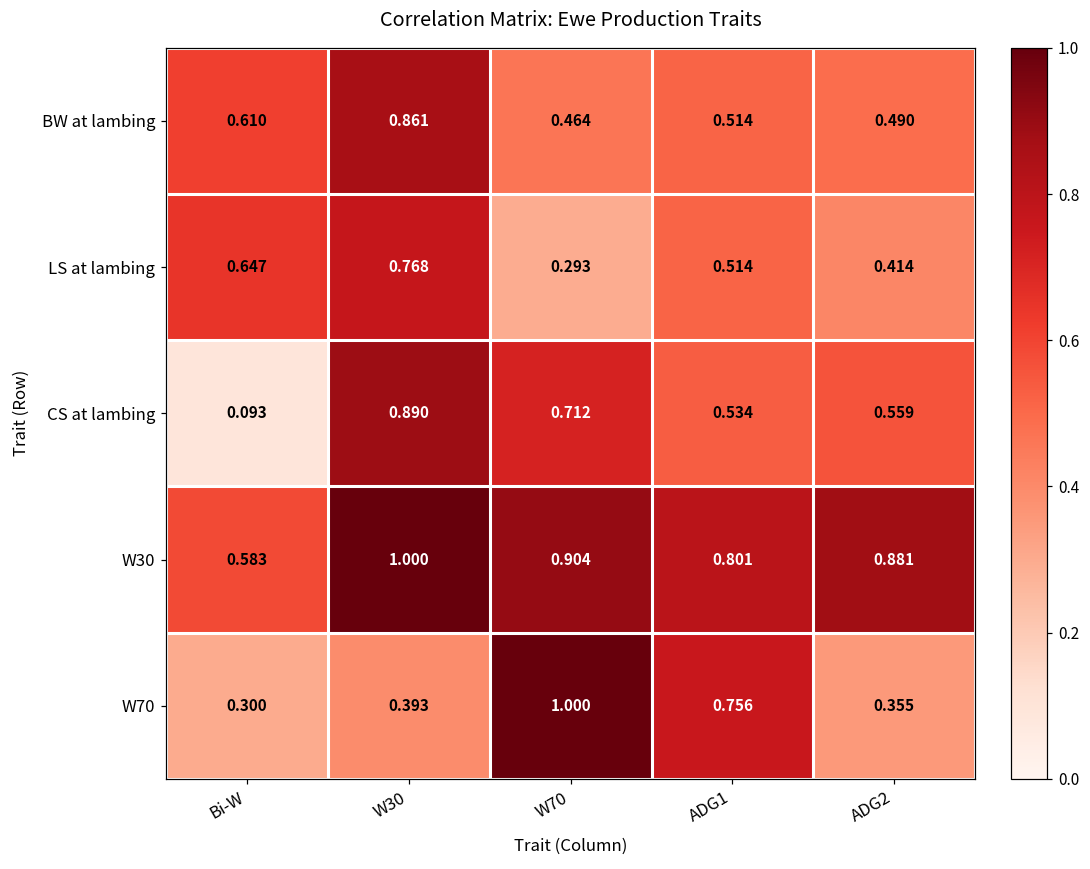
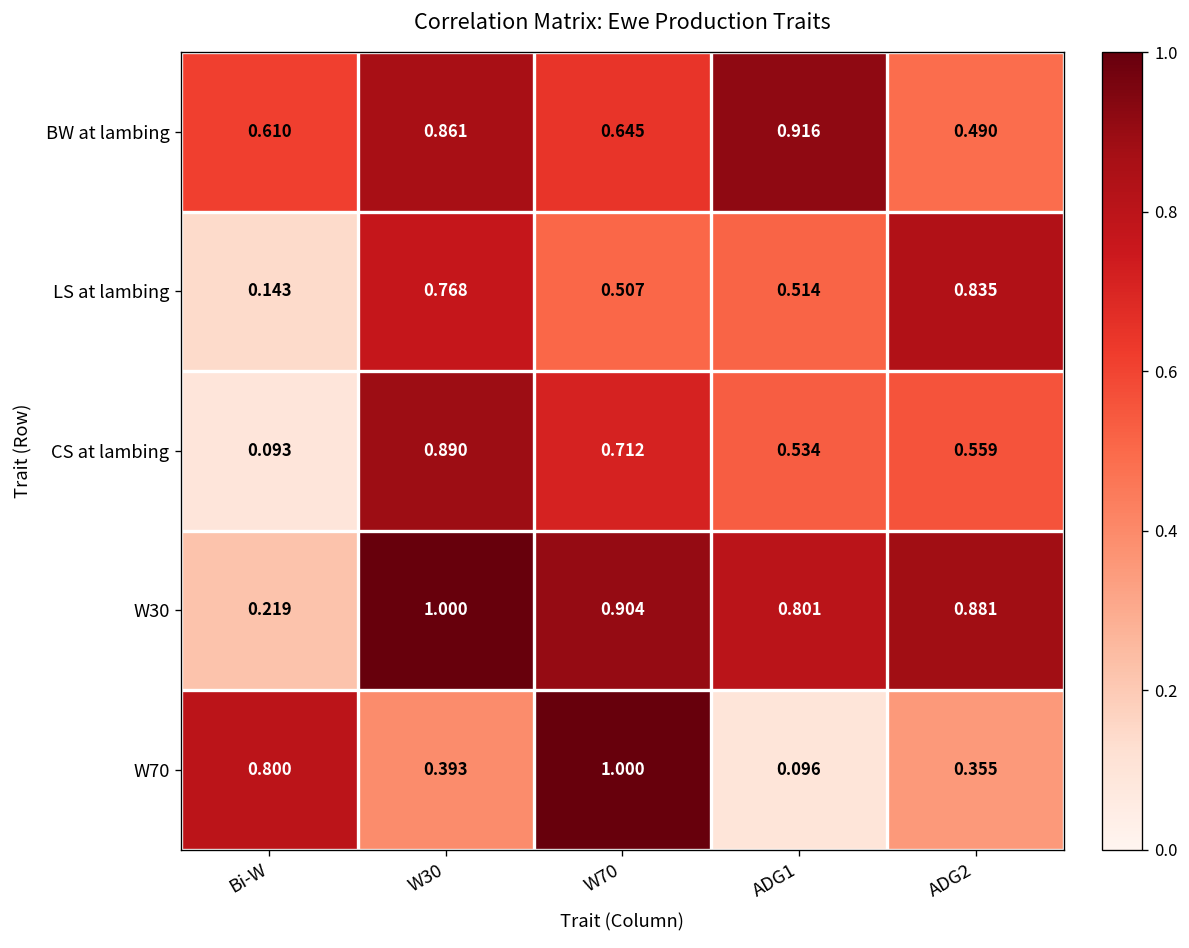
BW at lambing, W70: 0.464 -> 0.645
BW at lambing, ADG1: 0.514 -> 0.916
LS at lambing, Bi-W: 0.647 -> 0.143
LS at lambing, W70: 0.293 -> 0.507
LS at lambing, ADG2: 0.414 -> 0.835
W30, Bi-W: 0.583 -> 0.219
W70, Bi-W: 0.300 -> 0.800
W70, ADG1: 0.756 -> 0.096
